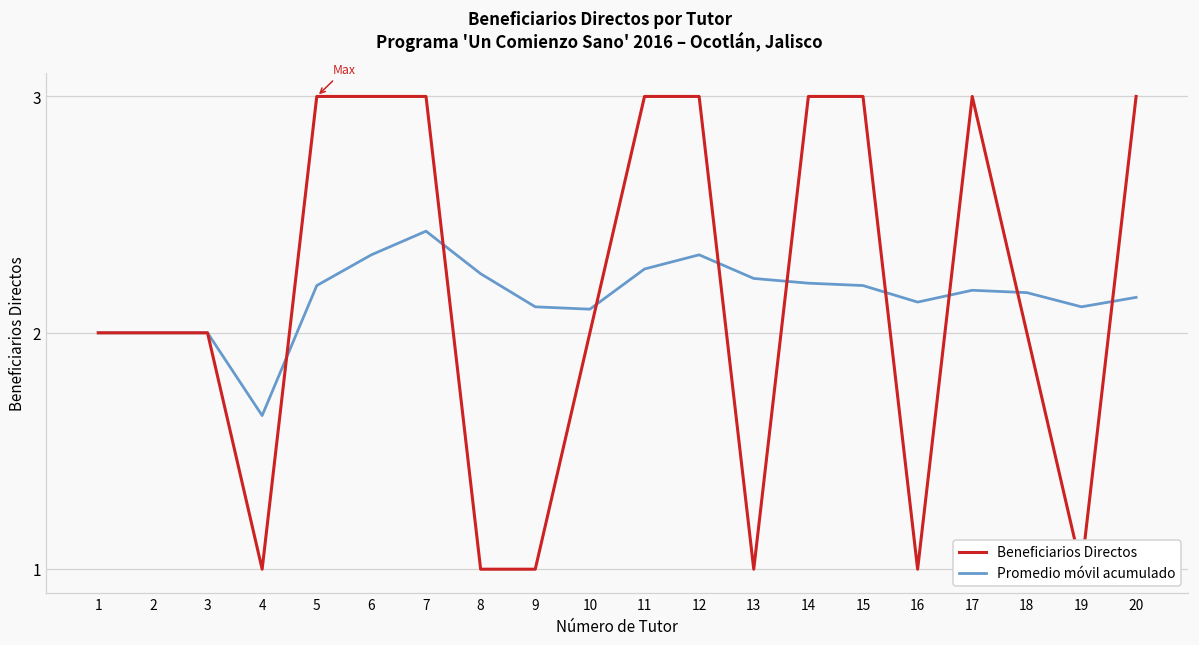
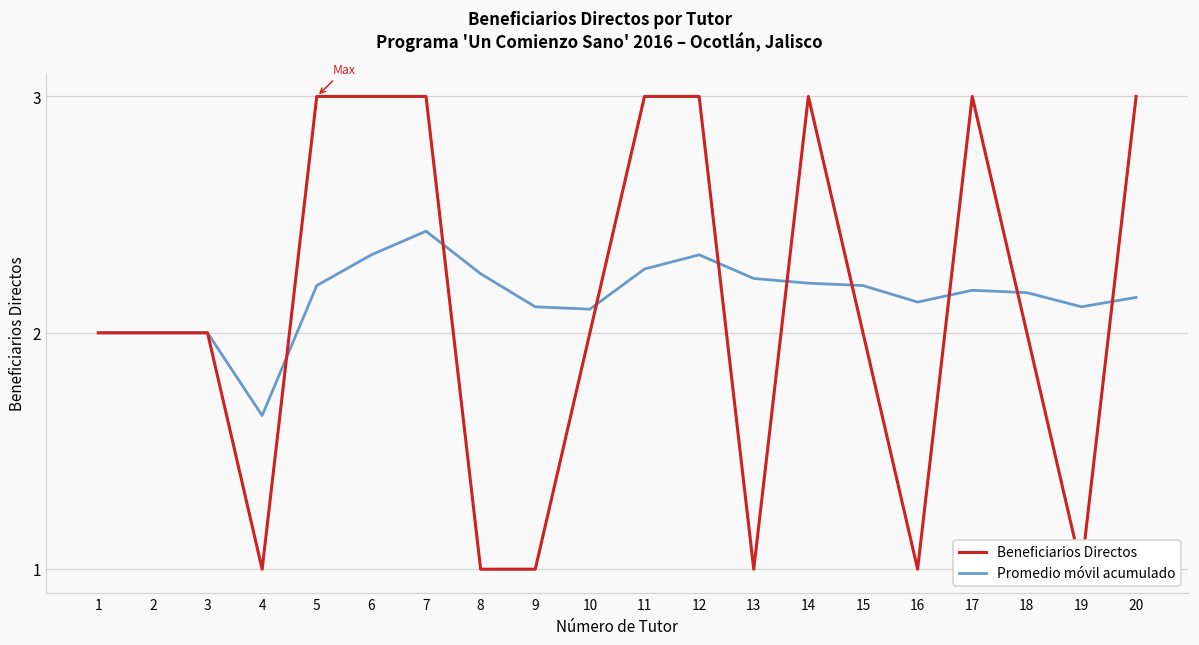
Beneficiarios Directos, 15: 3 -> 2
